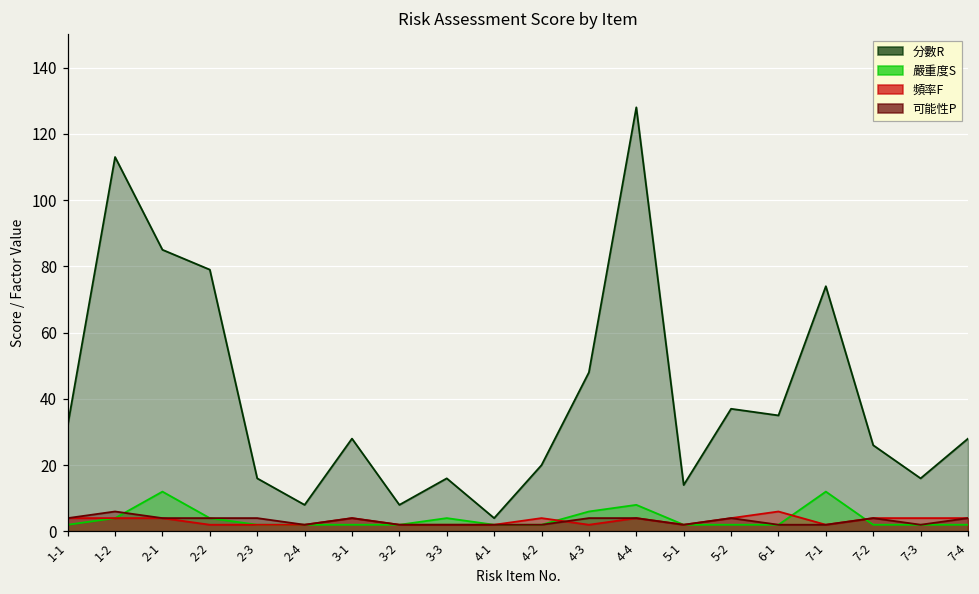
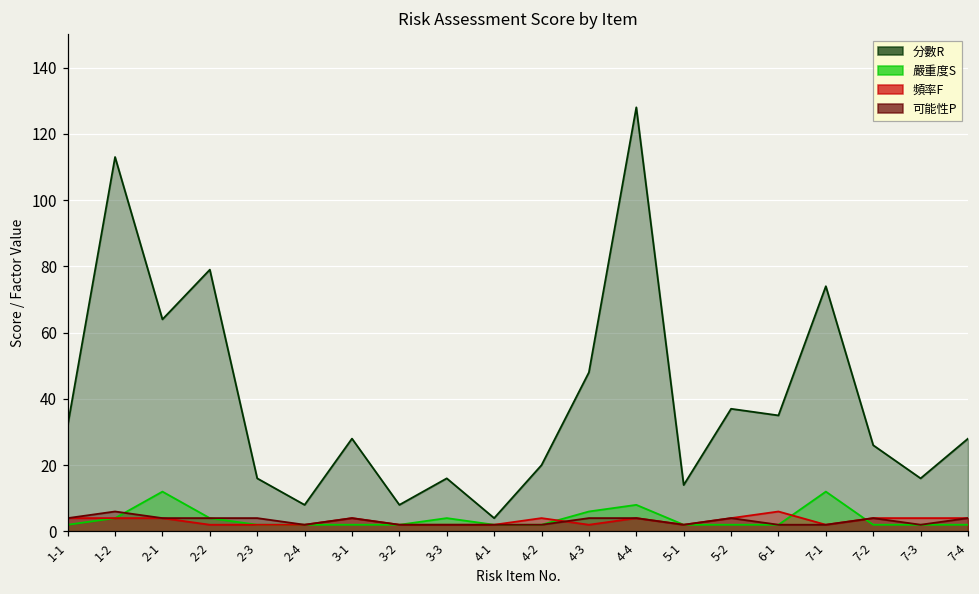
分數R, 2-1: 85 -> 64
